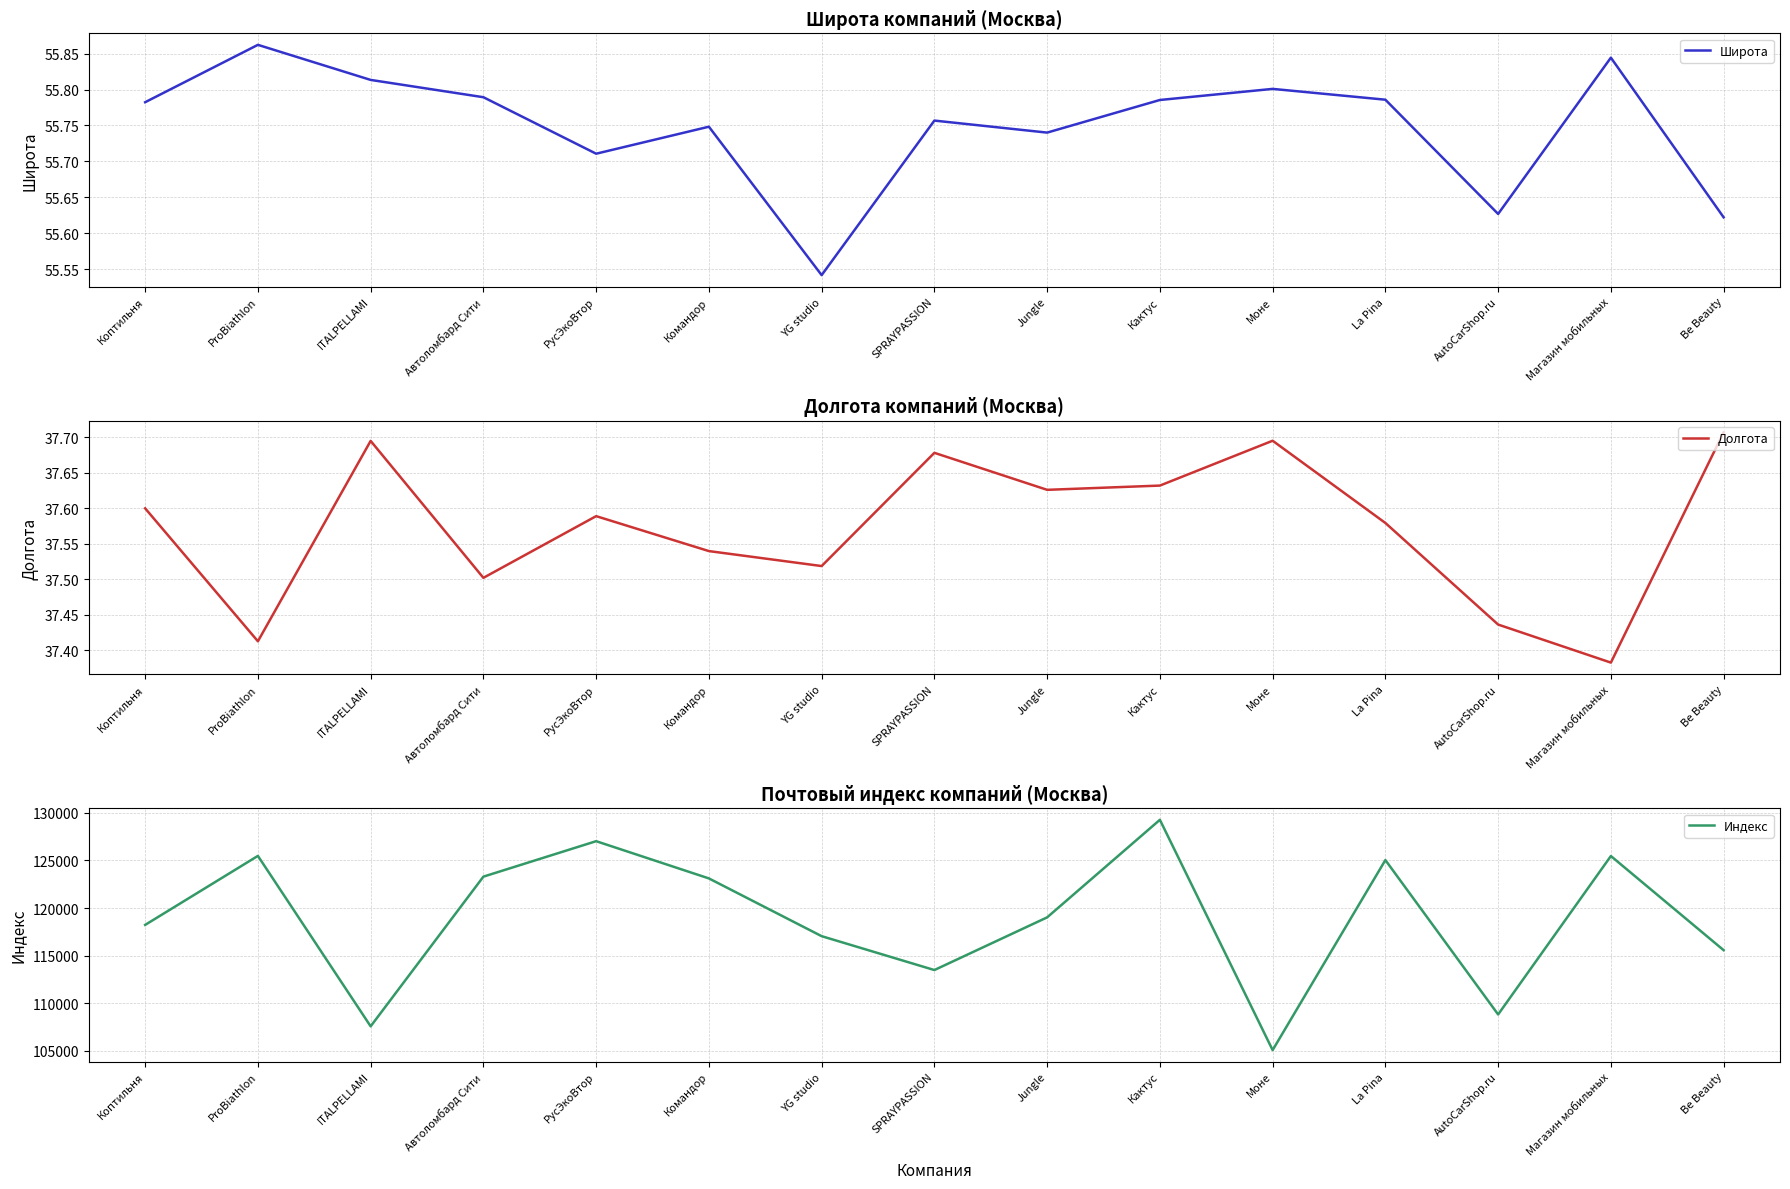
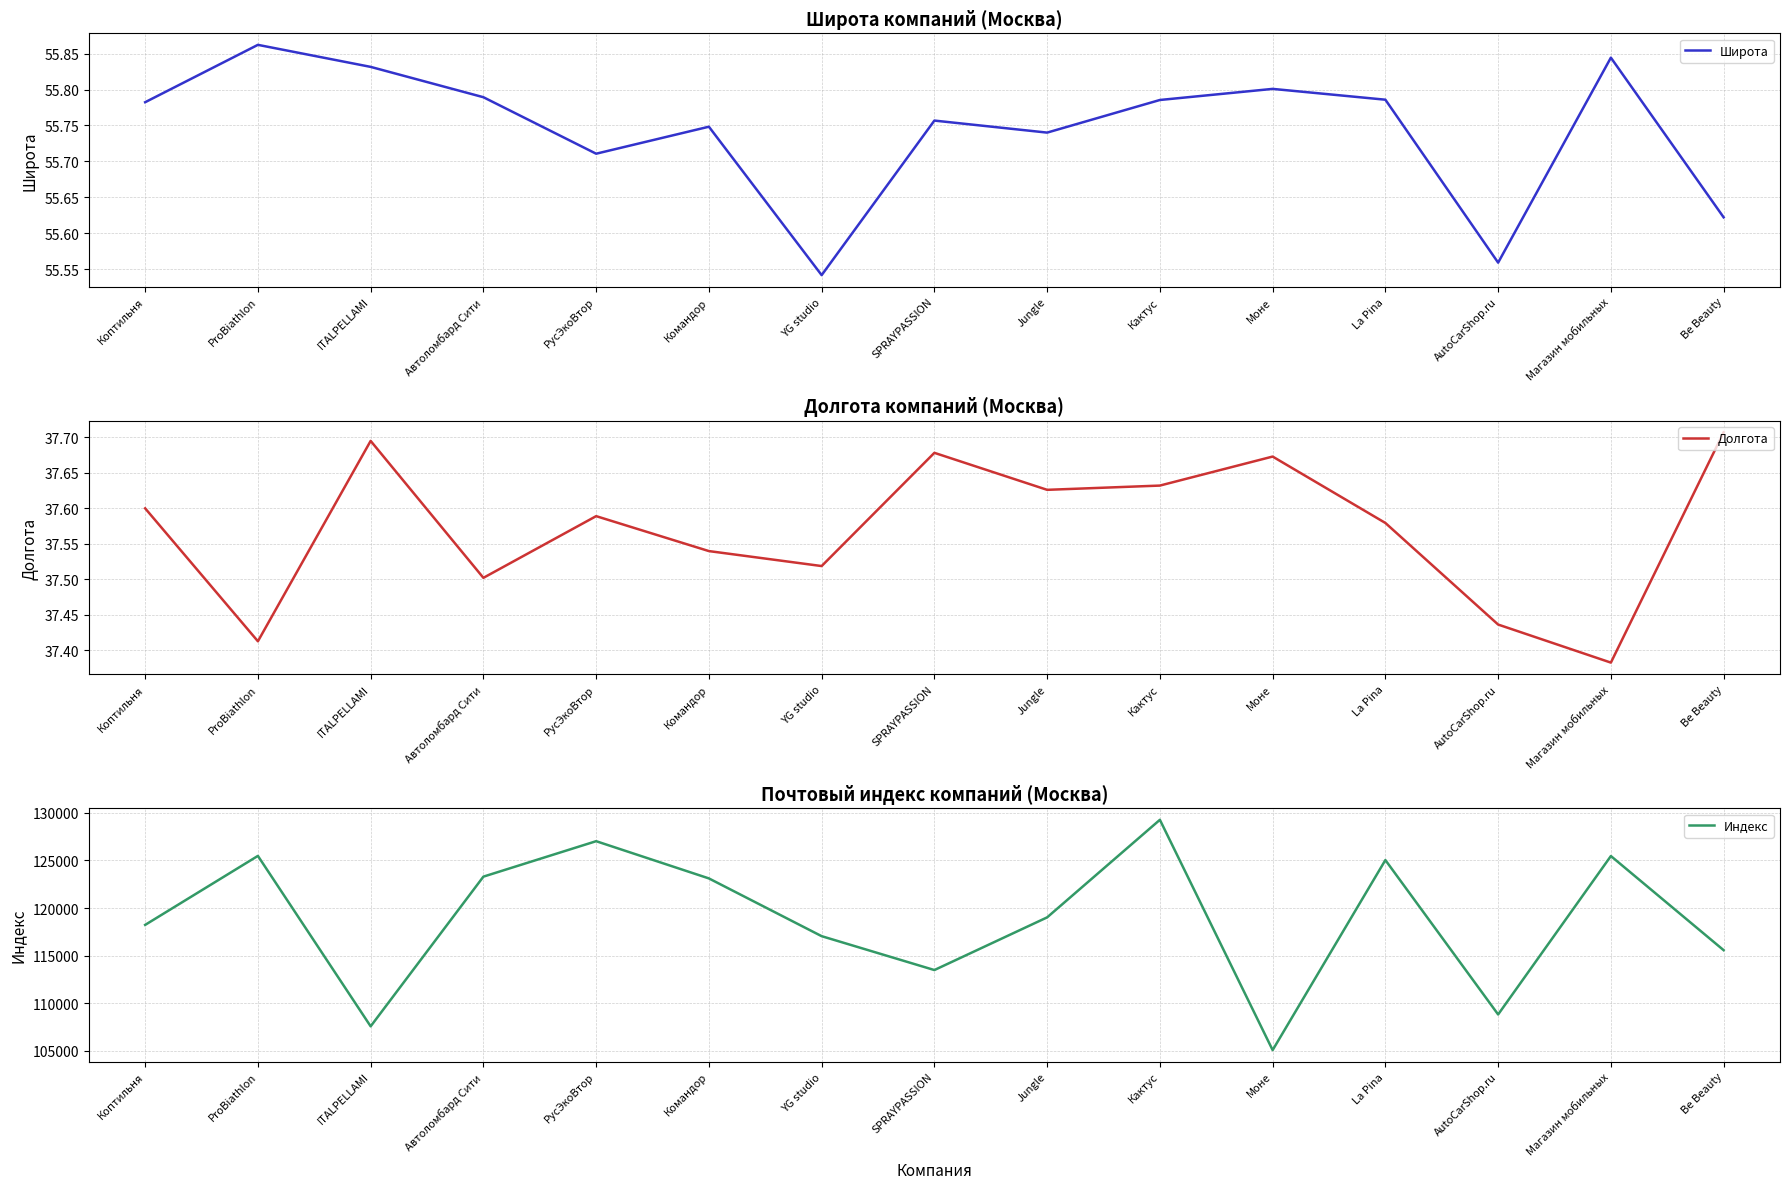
Широта компаний (Москва), ITALPELLAMI: 55.81 -> 55.83
Широта компаний (Москва), AutoCarShop.ru: 55.63 -> 55.56
Долгота компаний (Москва), Моне: 37.70 -> 37.67
